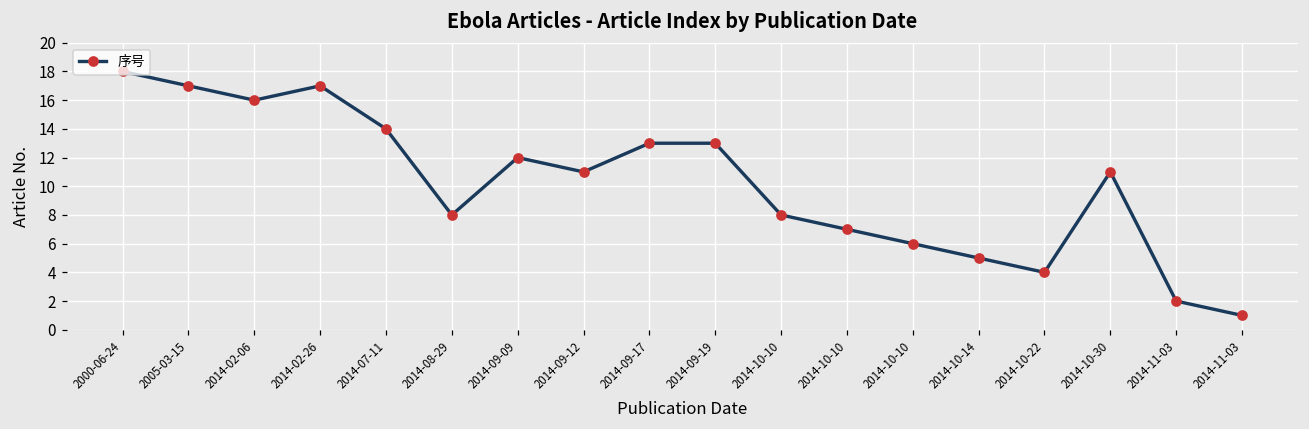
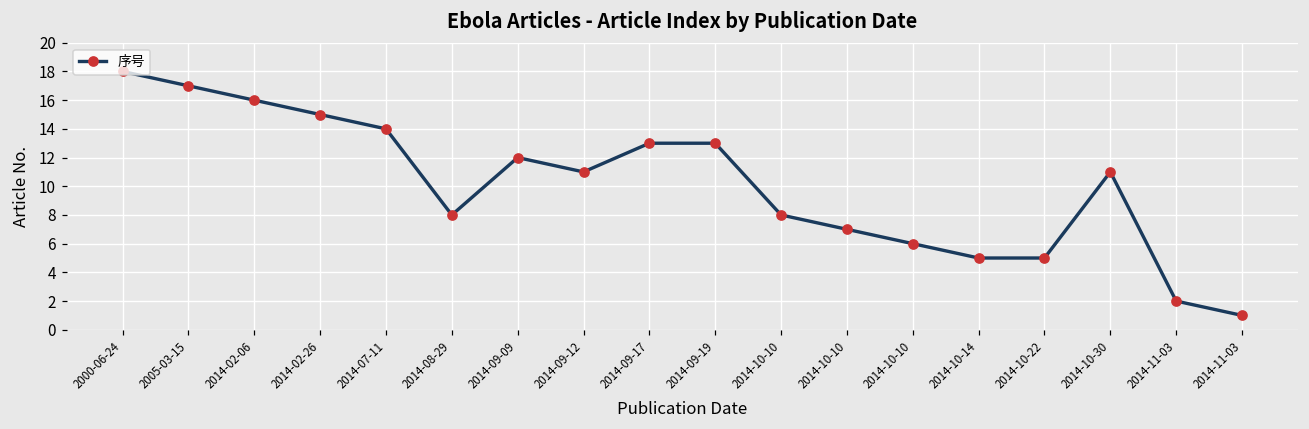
2014-02-26: 17 -> 15
2014-10-22: 4 -> 5
